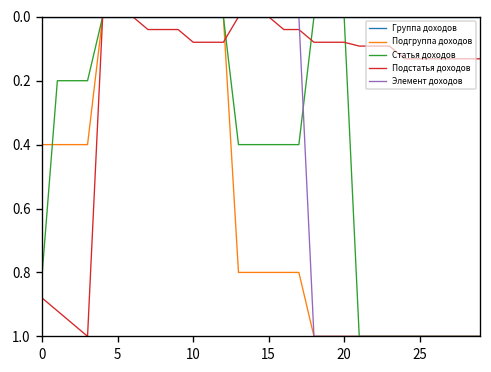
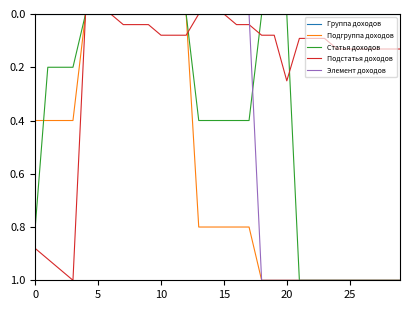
Подстатья доходов, 20: 0.08 -> 0.25
